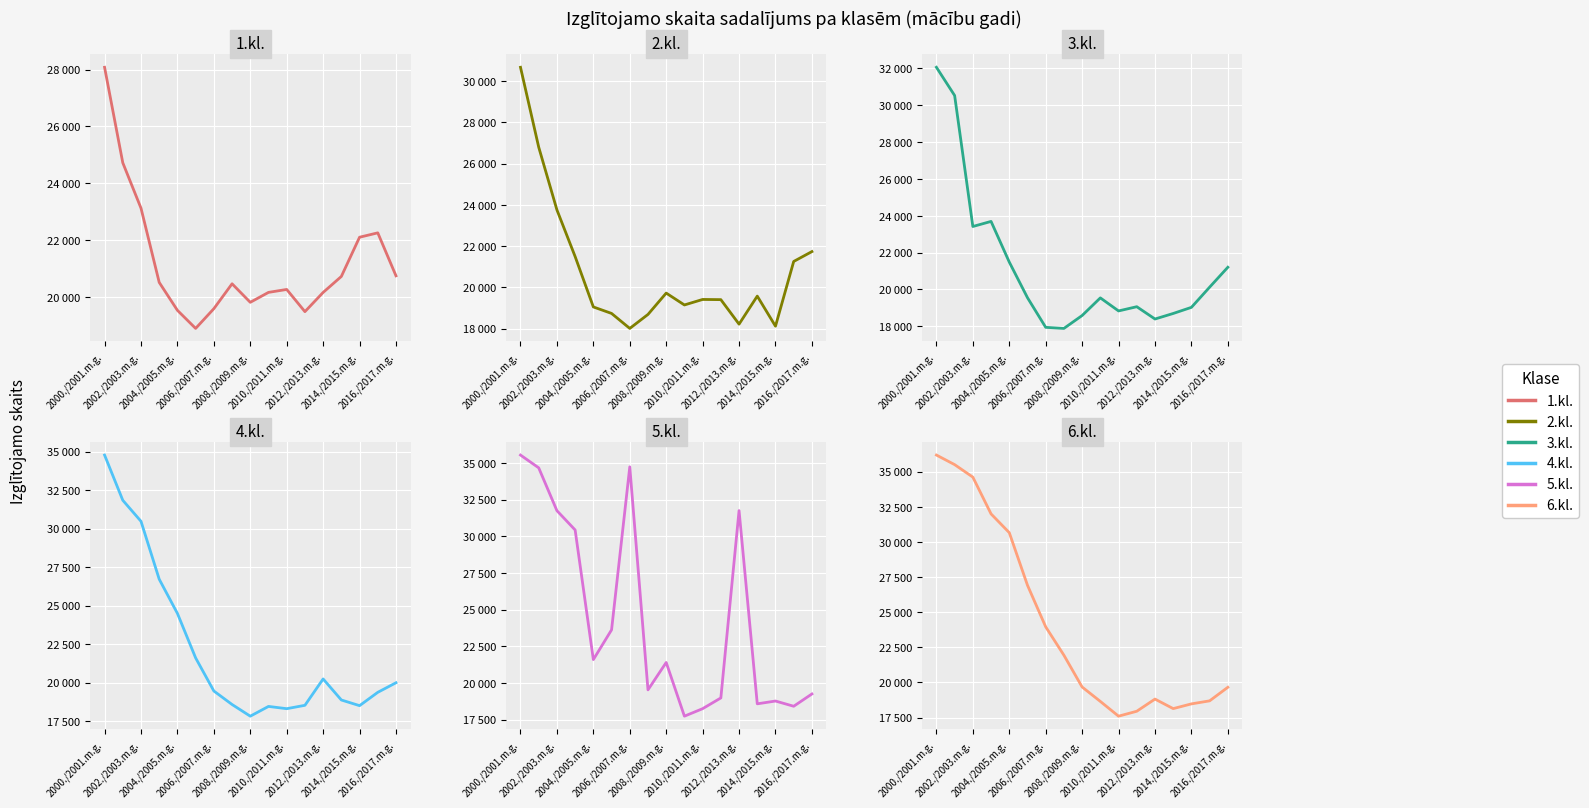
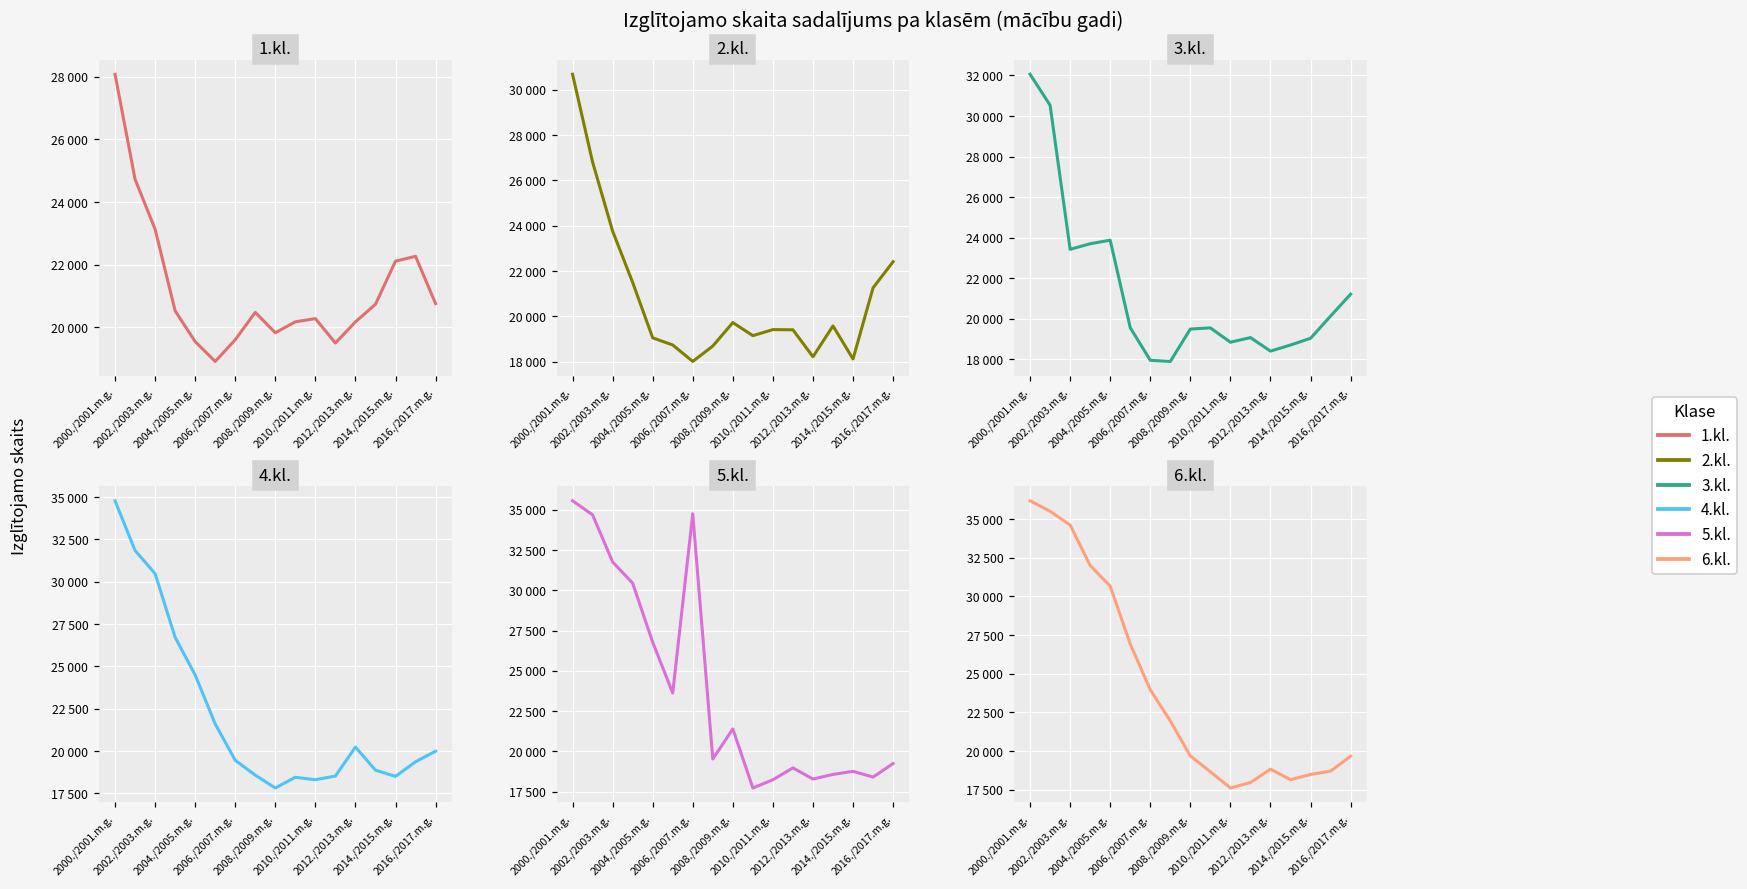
2.kl., 2016./2017.m.g.: 21700 -> 22400
3.kl., 2004./2005.m.g.: 21500 -> 23900
3.kl., 2008./2009.m.g.: 18600 -> 19500
5.kl., 2004./2005.m.g.: 21600 -> 26800
5.kl., 2012./2013.m.g.: 31800 -> 18300
